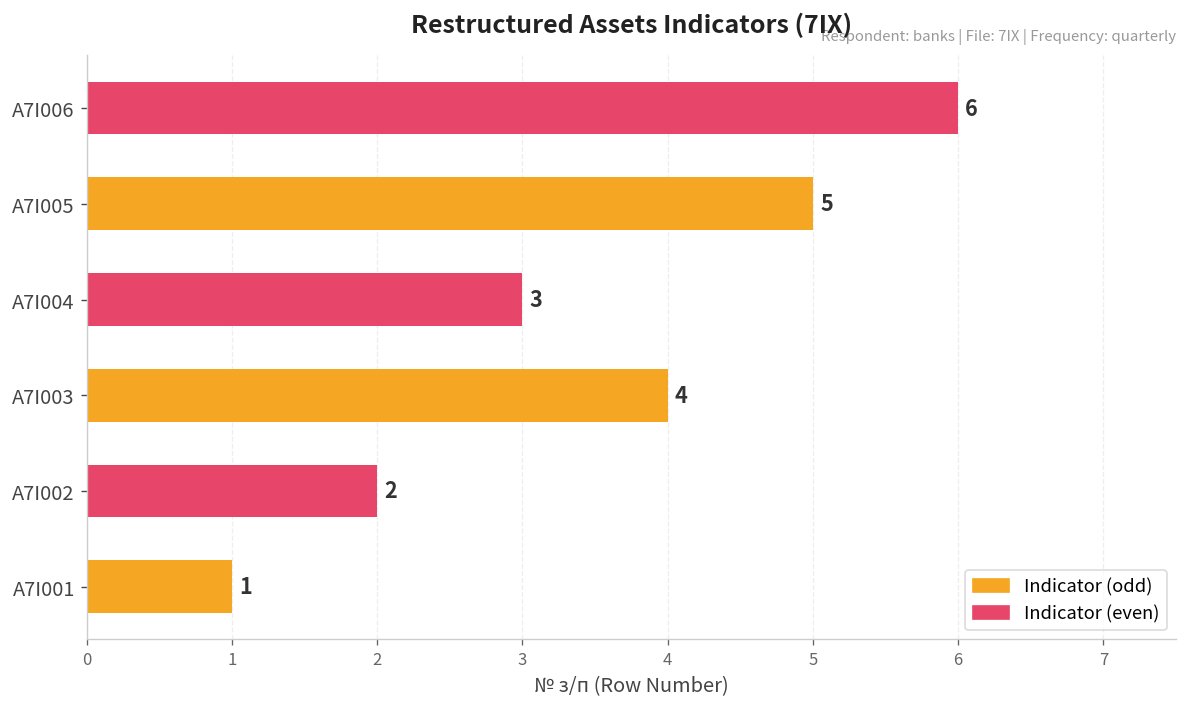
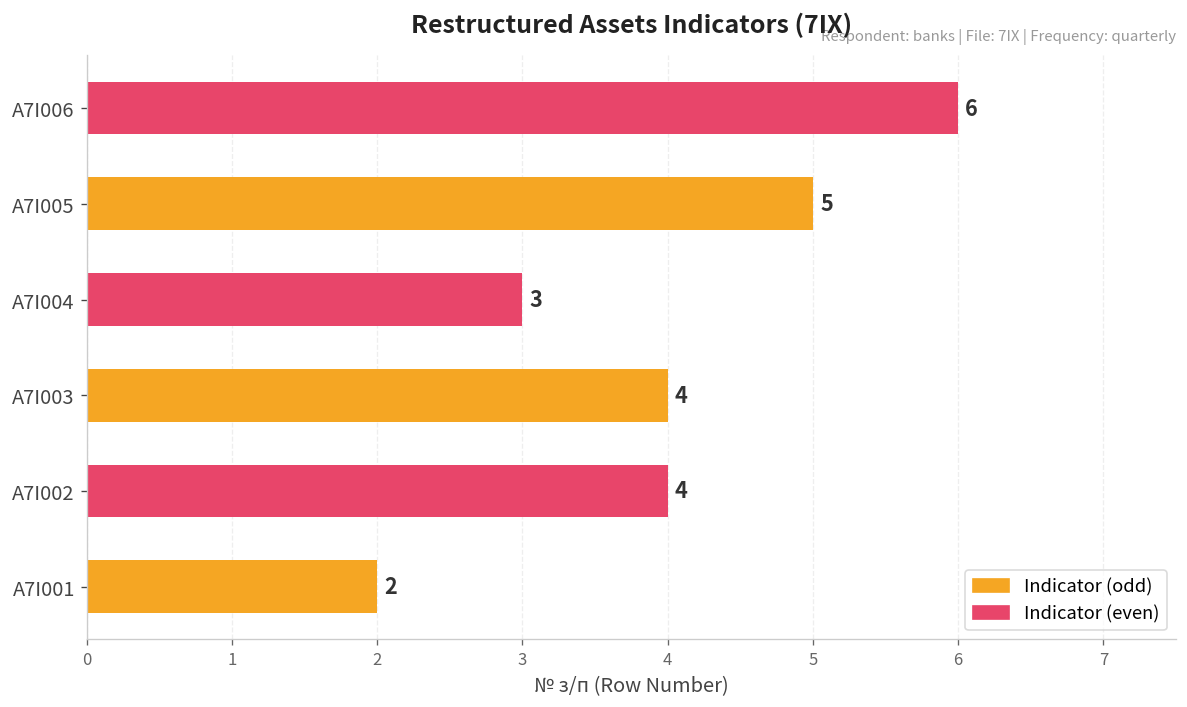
A7I002: 2 -> 4
A7I001: 1 -> 2
